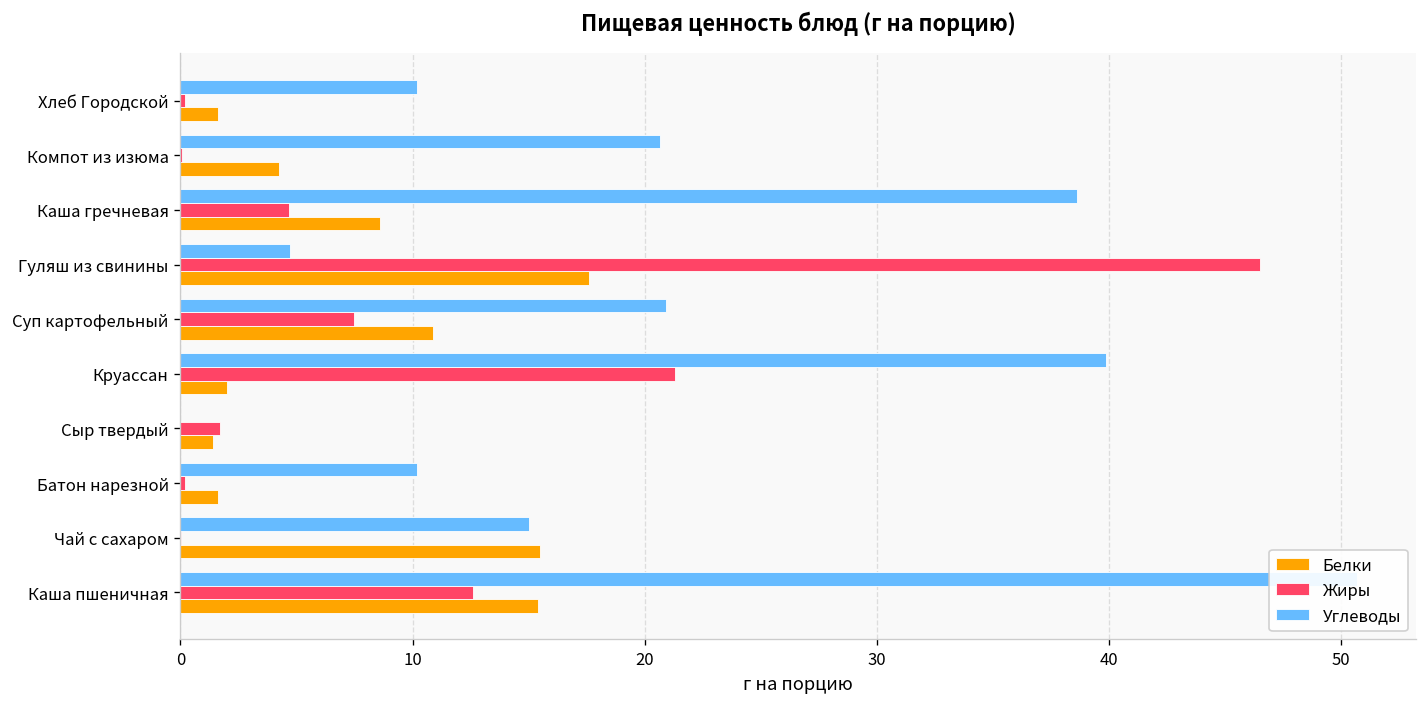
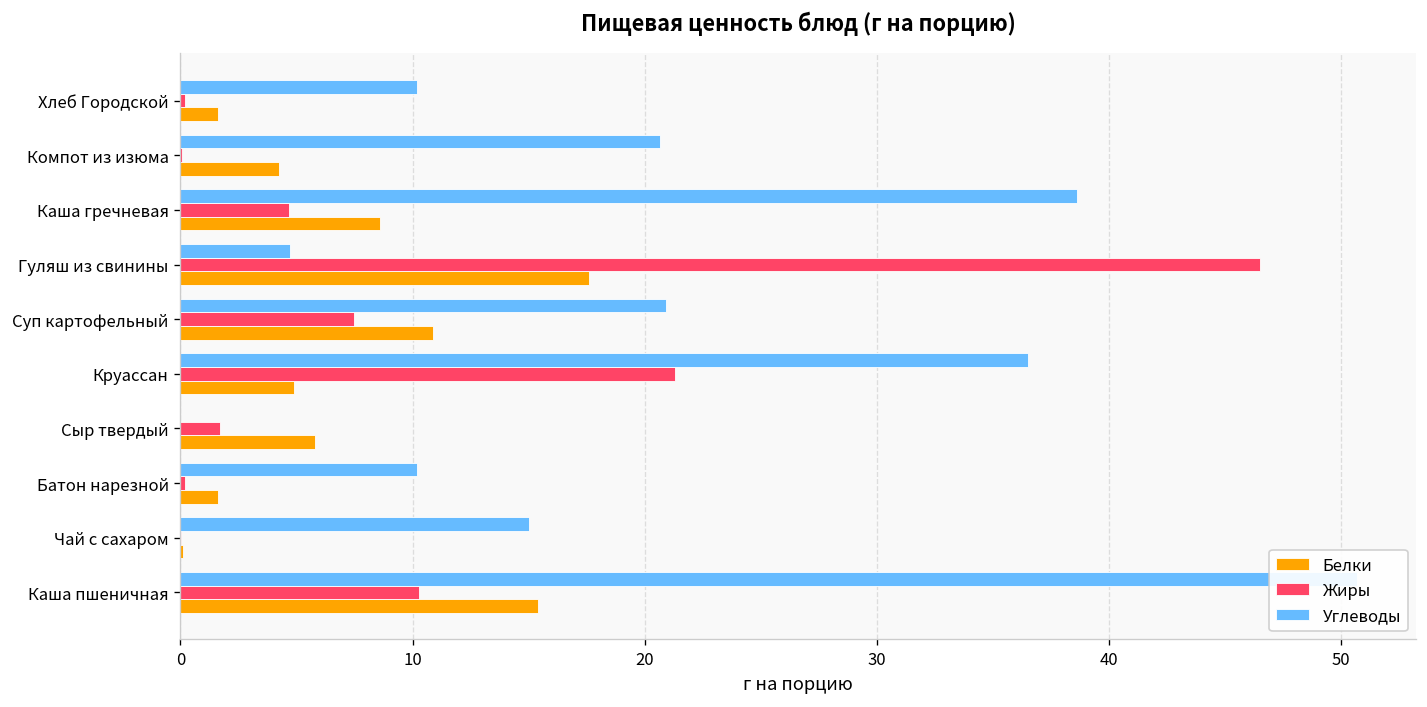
Углеводы, Круассан: 39.9 -> 36.5
Белки, Круассан: 2.0 -> 4.9
Белки, Сыр твердый: 1.4 -> 5.8
Белки, Чай с сахаром: 15.5 -> 0.1
Жиры, Каша пшеничная: 12.6 -> 10.3
